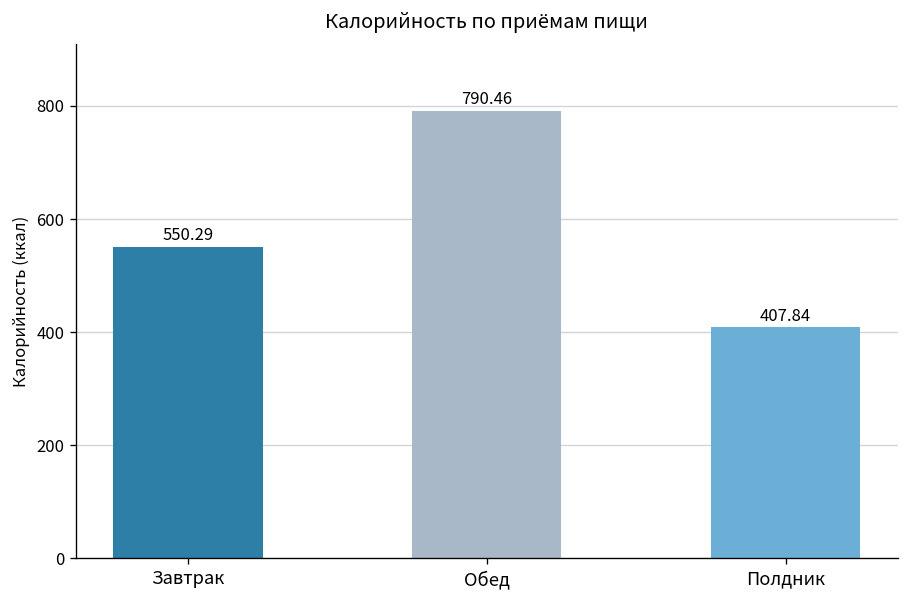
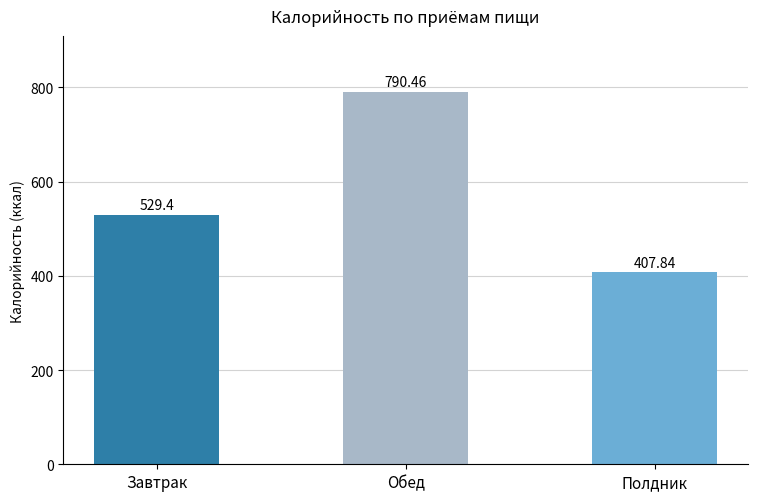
Завтрак: 550.29 -> 529.4
